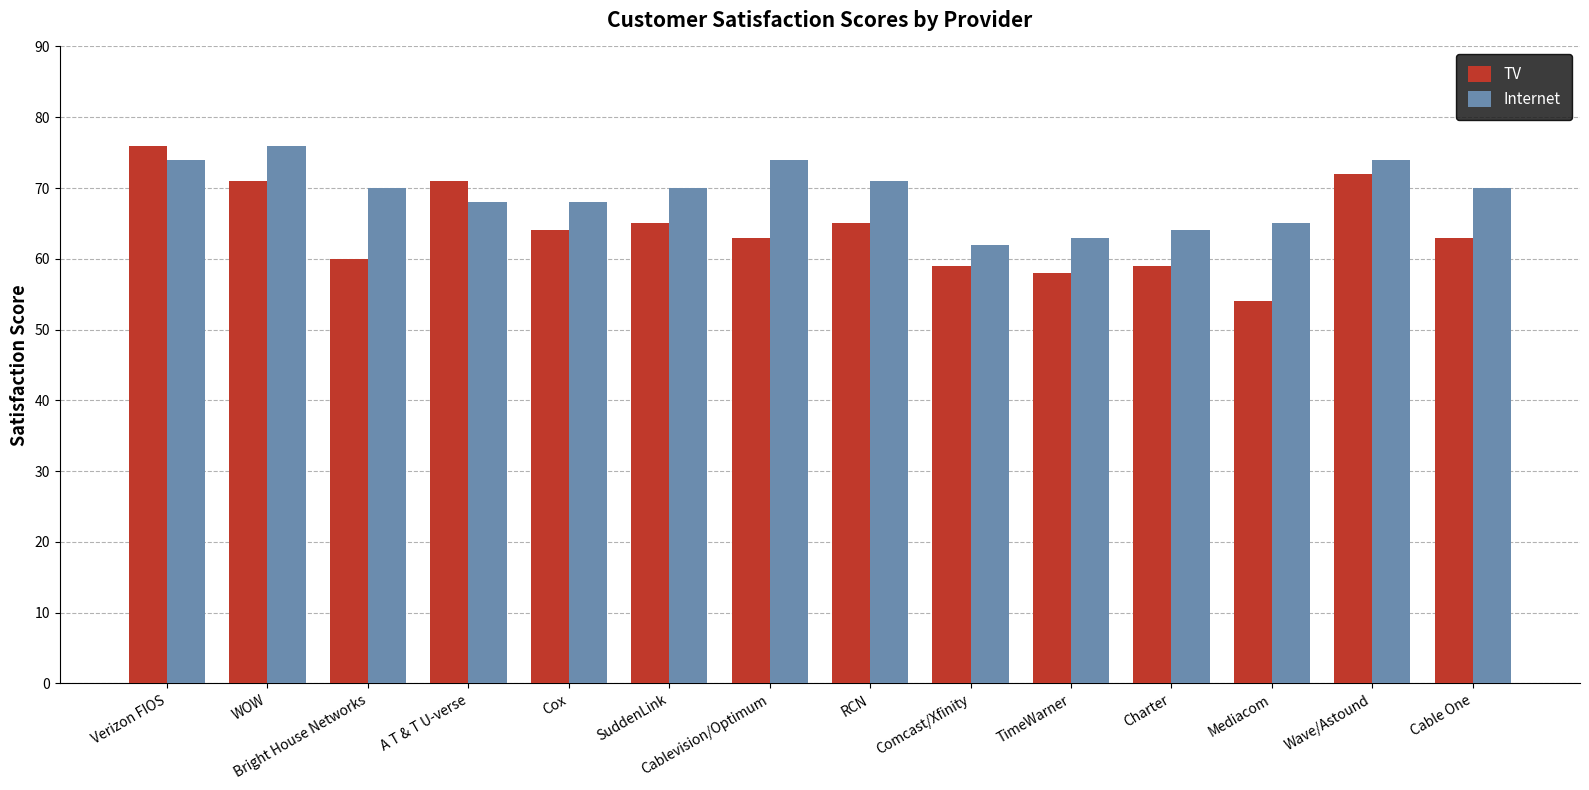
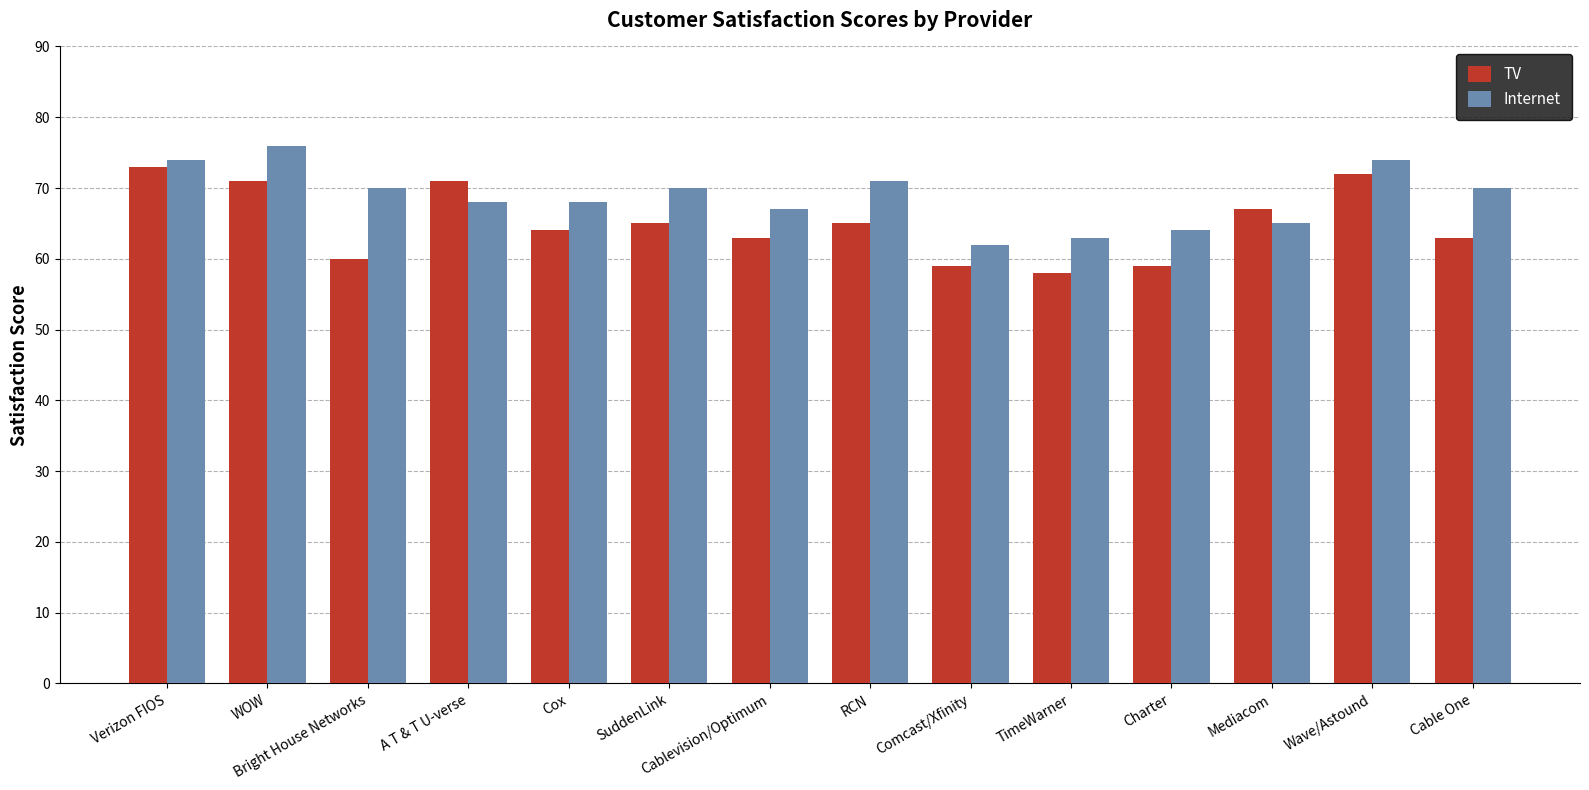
TV, Verizon FIOS: 76 -> 73
Internet, Cablevision/Optimum: 74 -> 67
TV, Mediacom: 54 -> 67
